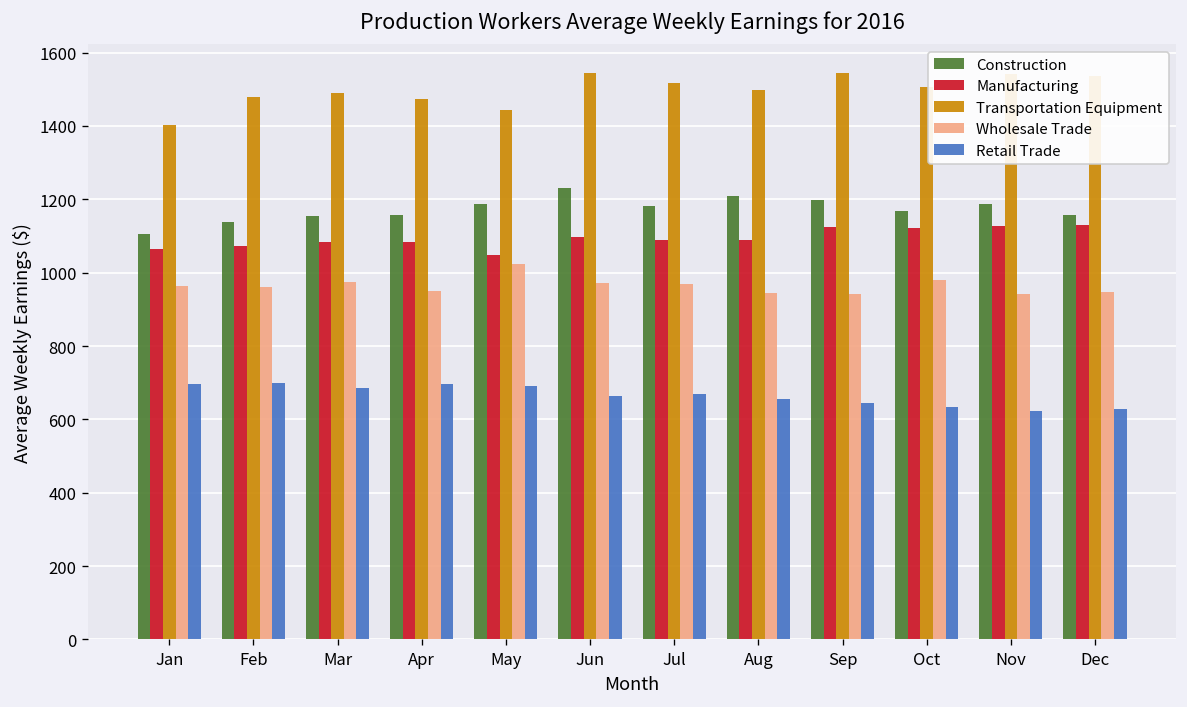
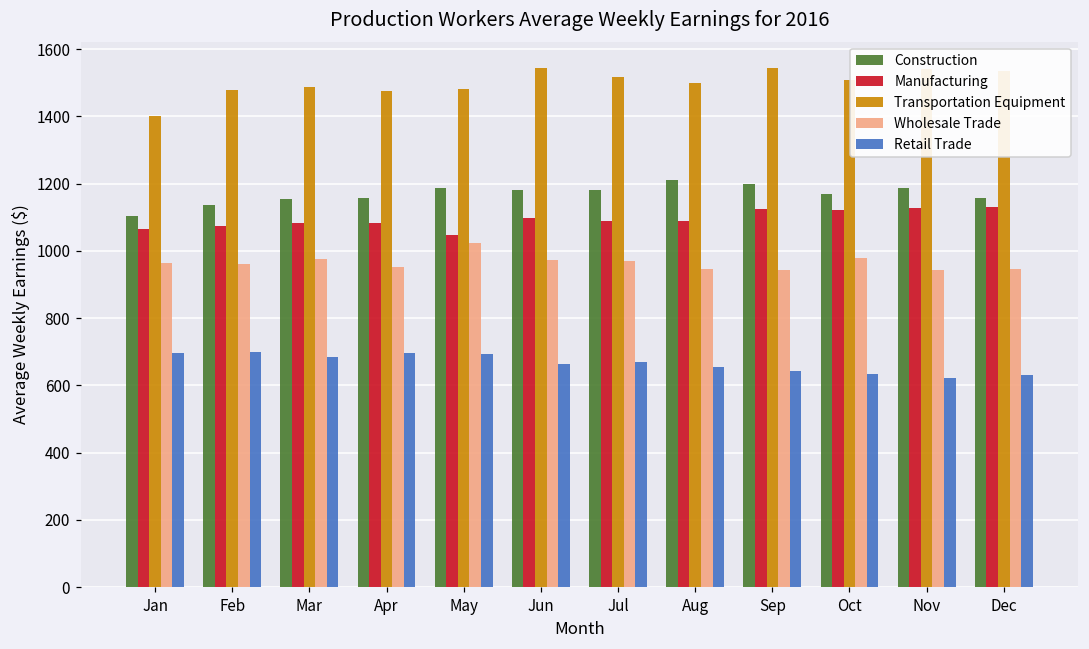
Transportation Equipment, May: 1440 -> 1480
Construction, Jun: 1230 -> 1180
